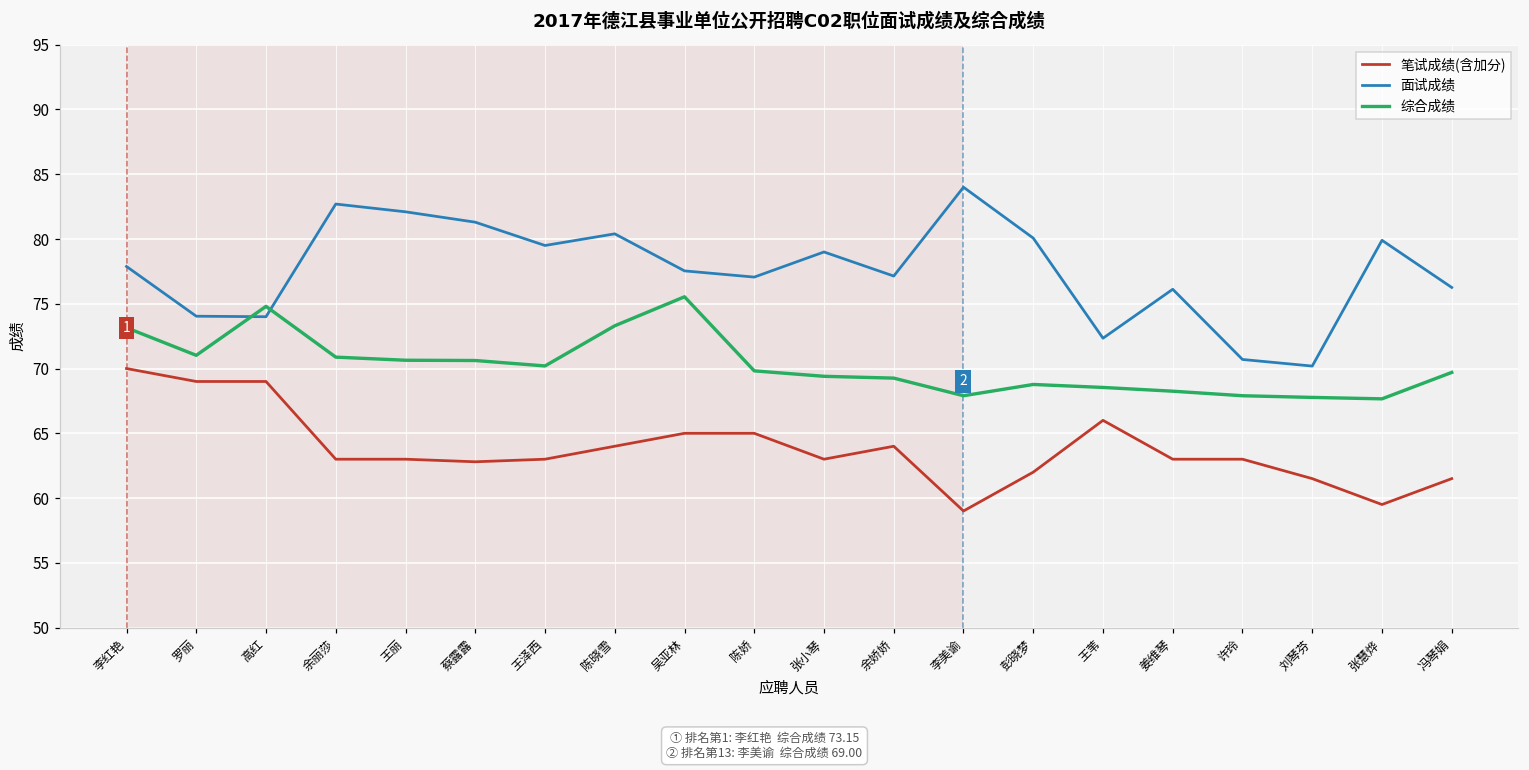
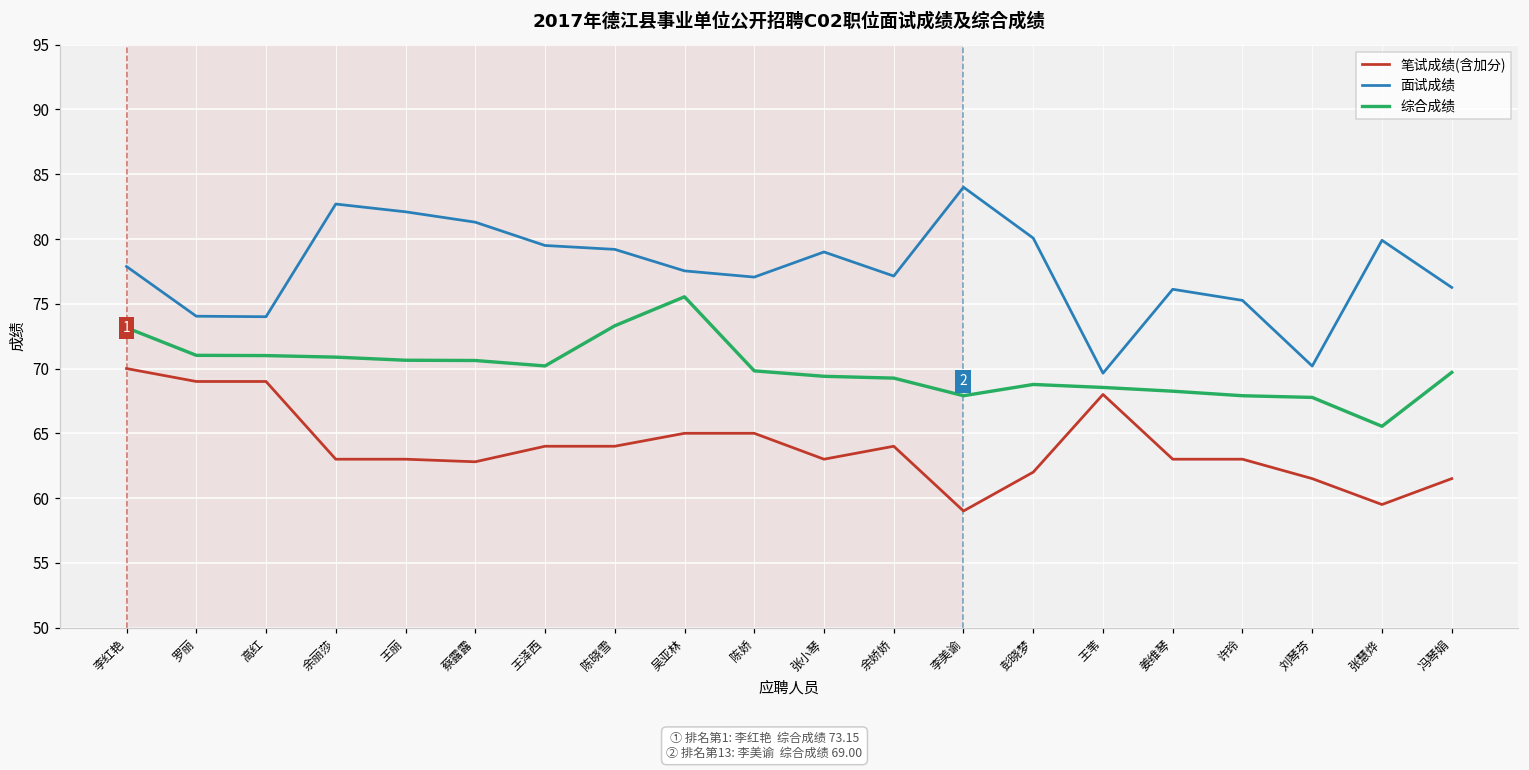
综合成绩, 高红: 74.8 -> 71.0
笔试成绩(含加分), 王泽西: 63 -> 64
面试成绩, 陈晓雪: 80.4 -> 79.2
笔试成绩(含加分), 王苇: 66 -> 68
面试成绩, 王苇: 72.3 -> 69.6
面试成绩, 许玲: 70.7 -> 75.3
综合成绩, 张慧烨: 67.7 -> 65.5
